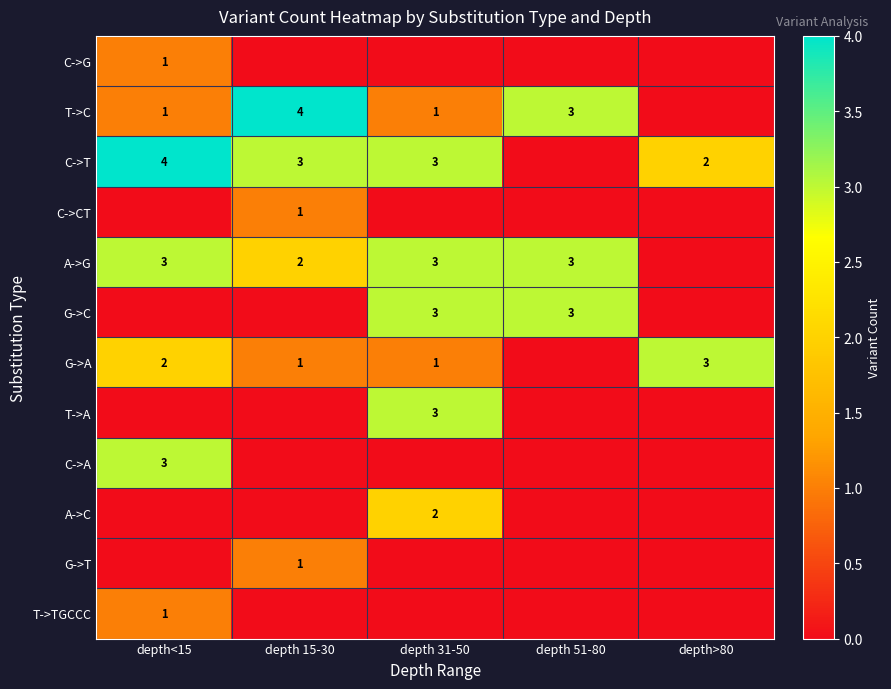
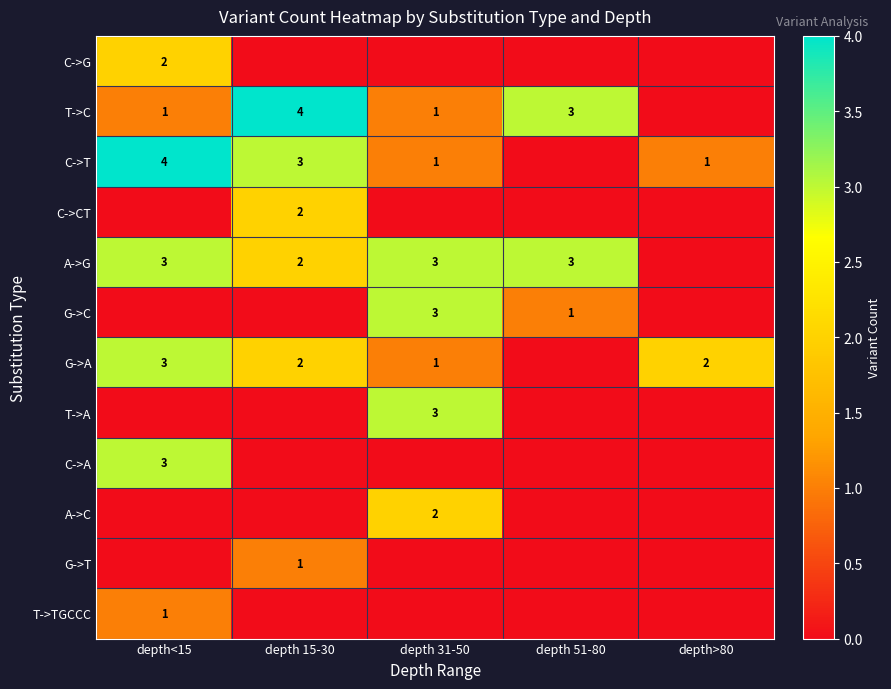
C->G, depth<15: 1 -> 2
C->T, depth 31-50: 3 -> 1
C->T, depth>80: 2 -> 1
C->CT, depth 15-30: 1 -> 2
G->C, depth 51-80: 3 -> 1
G->A, depth<15: 2 -> 3
G->A, depth 15-30: 1 -> 2
G->A, depth>80: 3 -> 2
